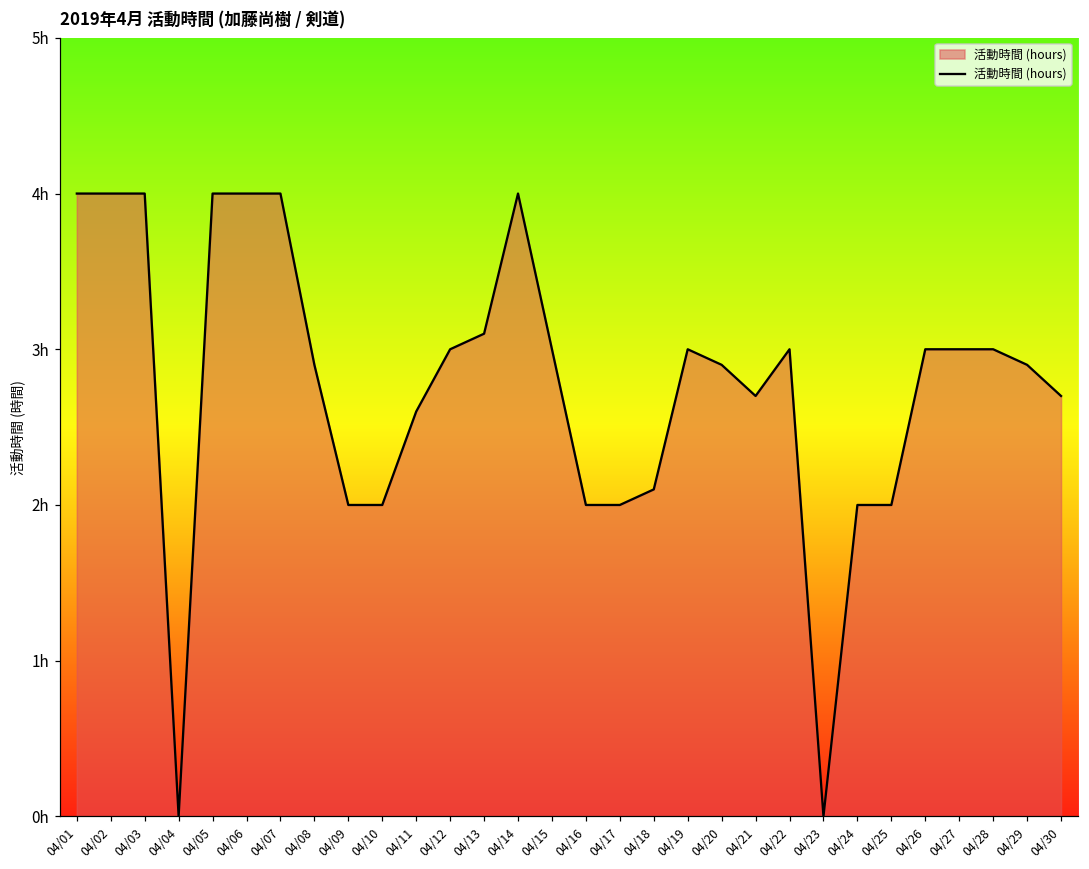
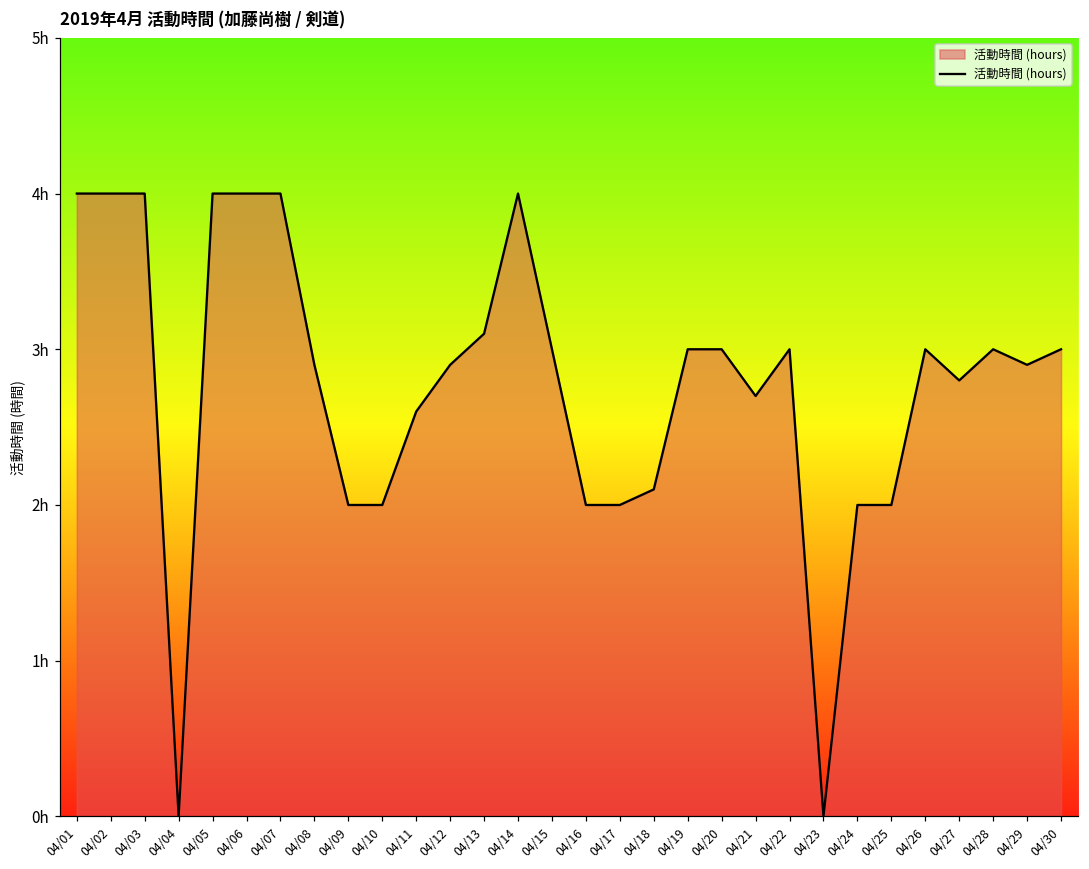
04/12: 3.0h -> 2.9h
04/20: 2.9h -> 3.0h
04/27: 3.0h -> 2.8h
04/30: 2.7h -> 3.0h
